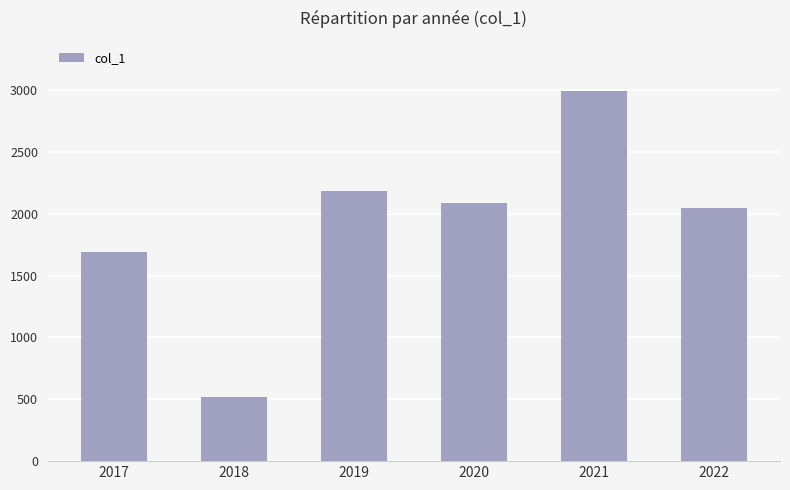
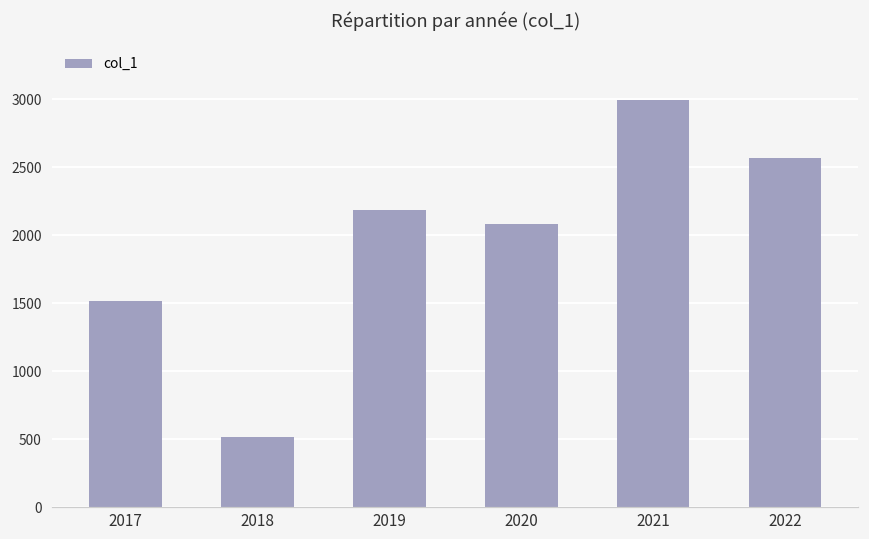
2017: 1690 -> 1520
2022: 2050 -> 2570
